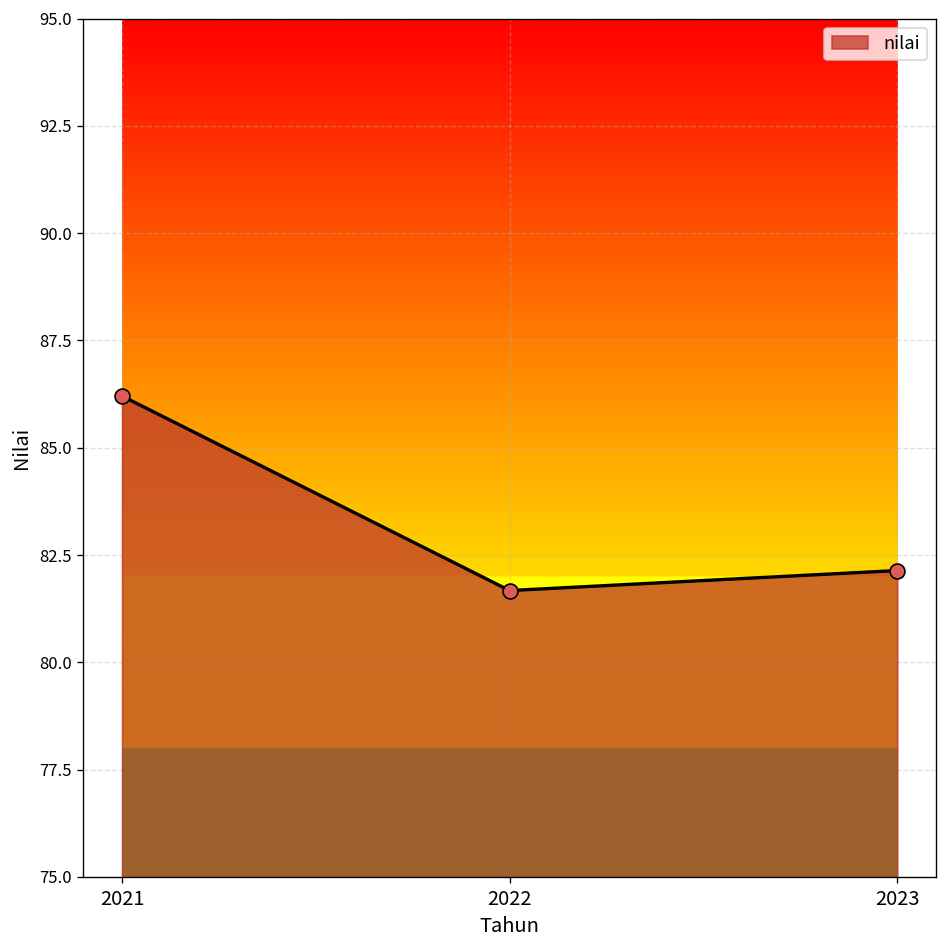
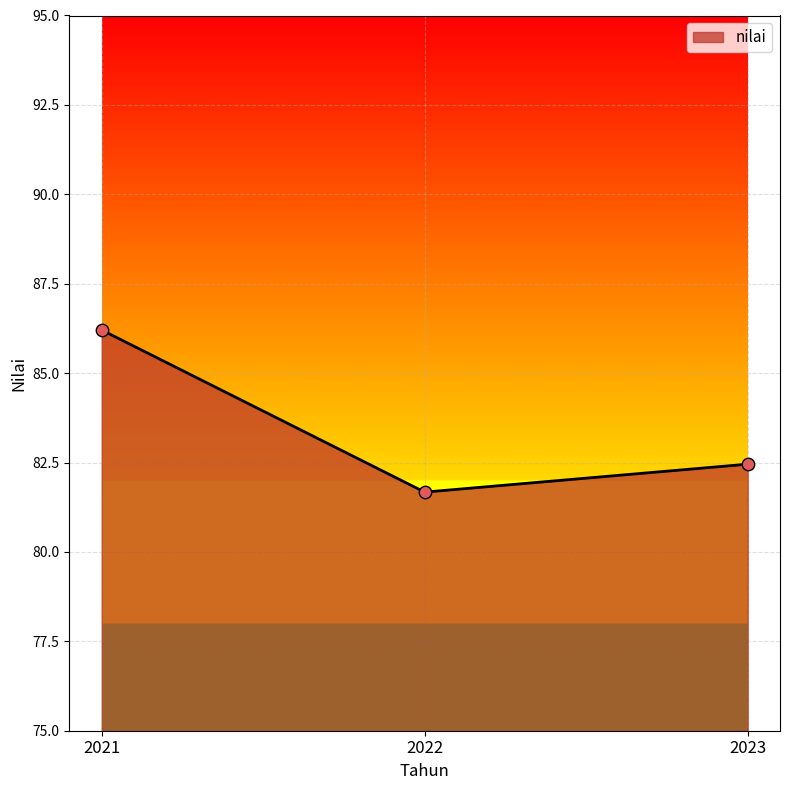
2023: 82.1 -> 82.5
